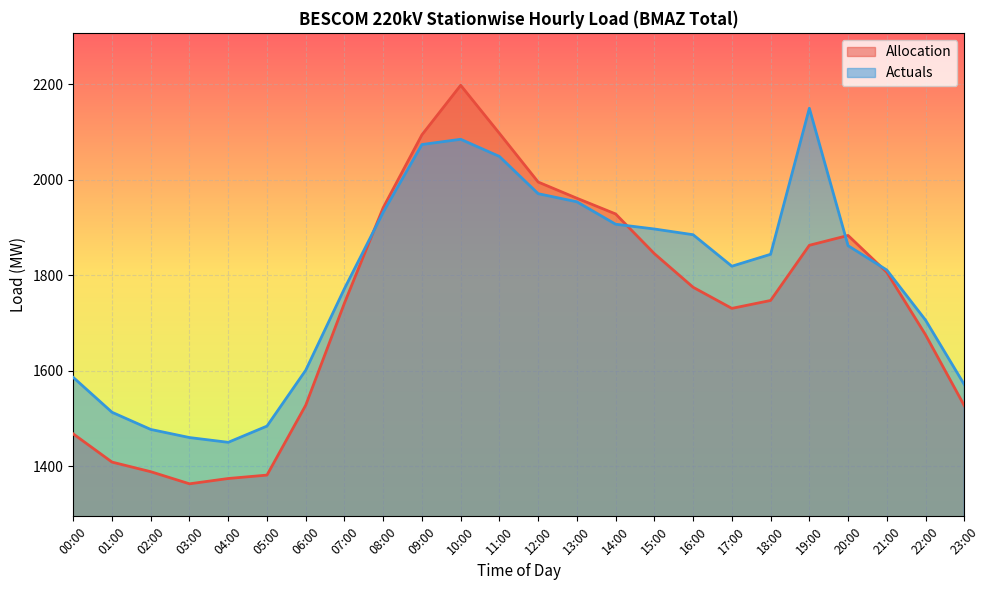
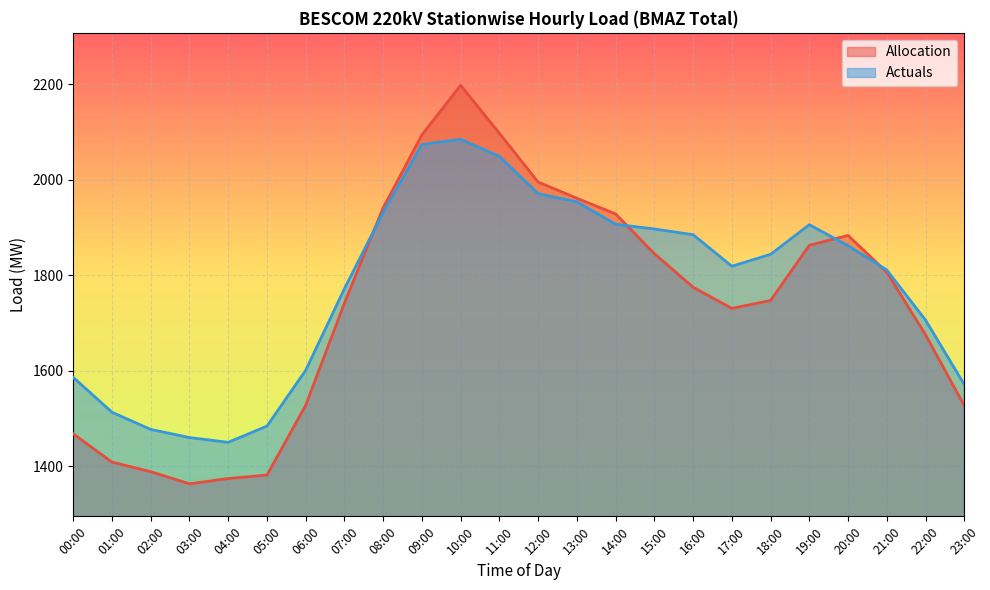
Actuals, 19:00: 2150 -> 1910
